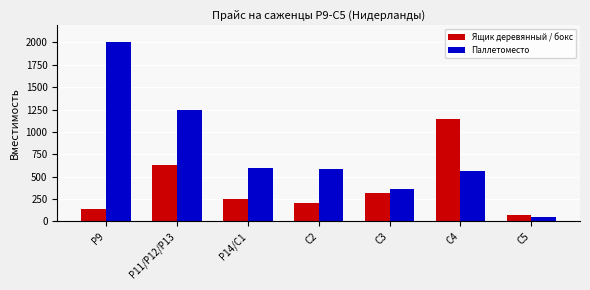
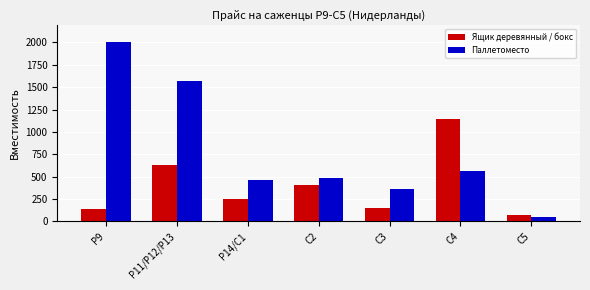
Паллетоместо, P11/P12/P13: 1300 -> 1600
Паллетоместо, P14/C1: 600 -> 500
Ящик деревянный / бокс, C2: 200 -> 400
Паллетоместо, C2: 600 -> 500
Ящик деревянный / бокс, C3: 300 -> 200
